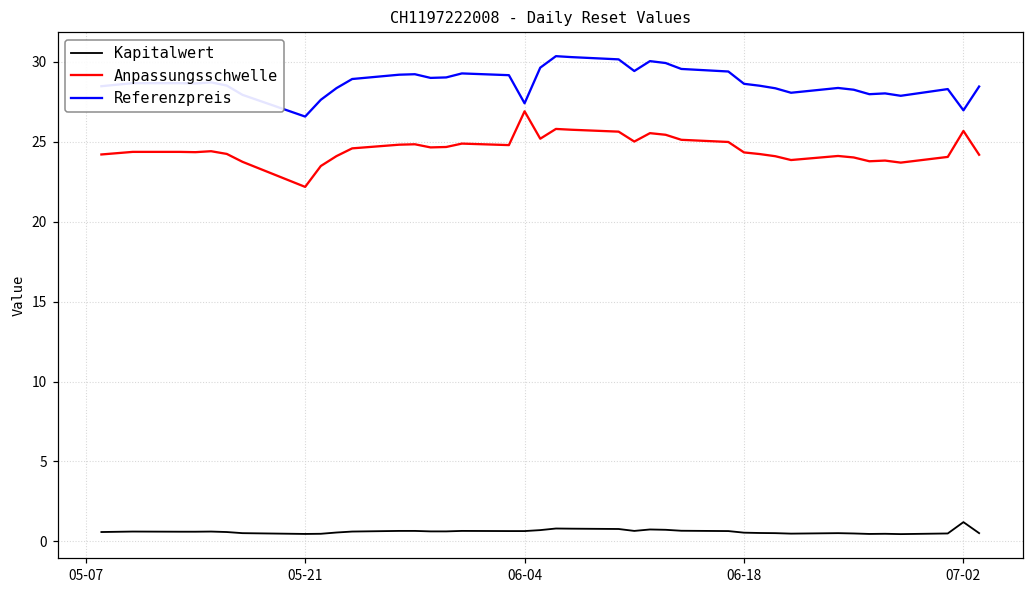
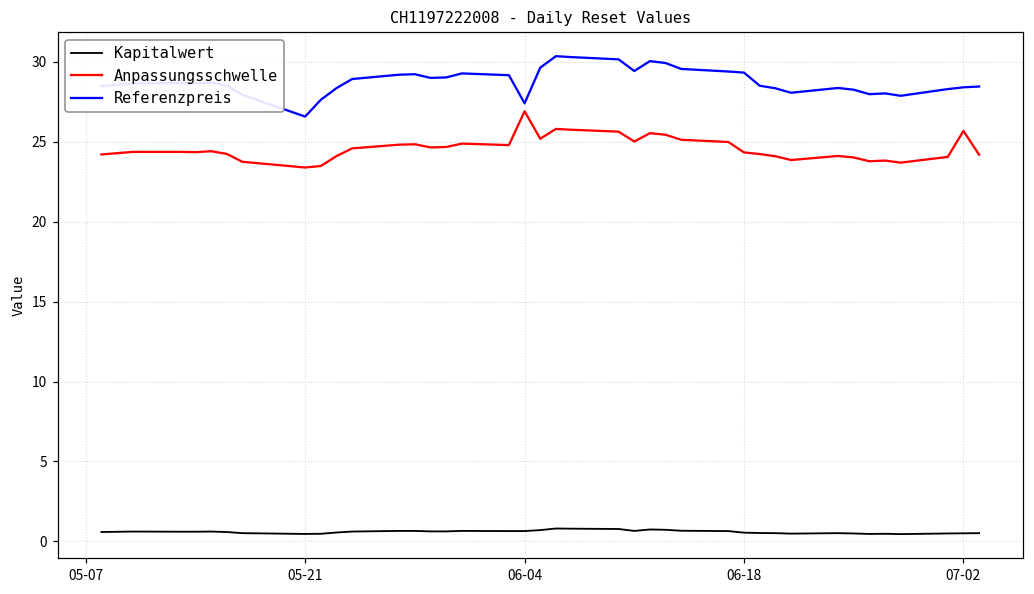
Anpassungsschwelle, 05-21: 22.2 -> 23.4
Referenzpreis, 06-18: 28.6 -> 29.3
Kapitalwert, 07-02: 1.2 -> 0.5
Referenzpreis, 07-02: 27.0 -> 28.4
